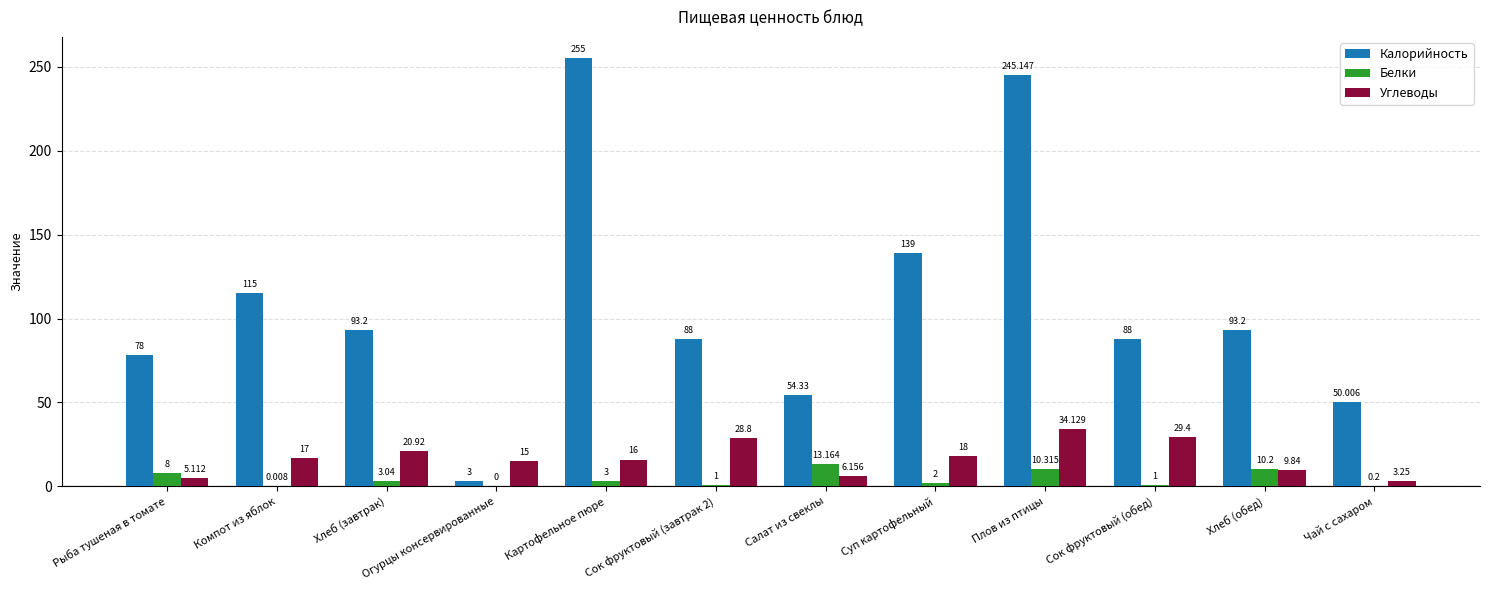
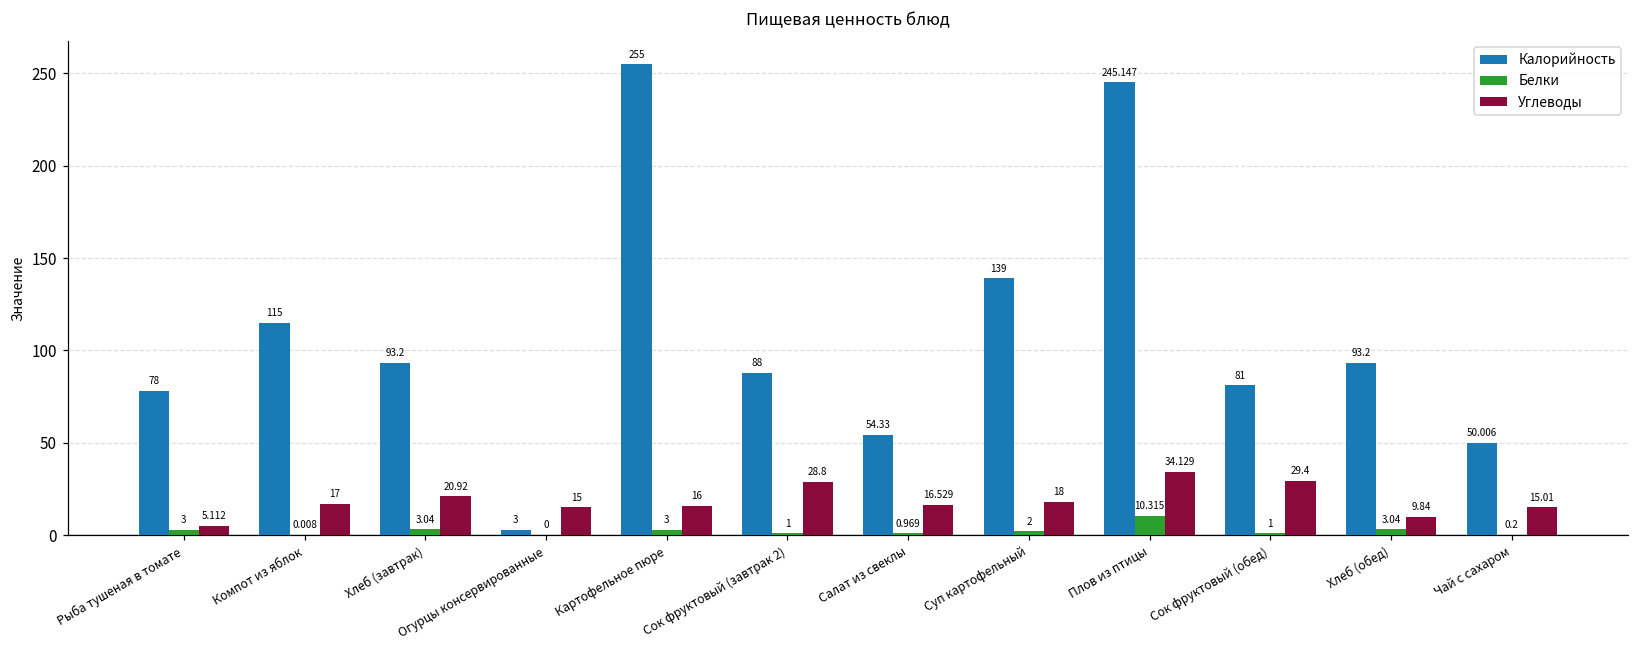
Белки, Рыба тушеная в томате: 8 -> 3
Белки, Салат из свеклы: 13.164 -> 0.969
Углеводы, Салат из свеклы: 6.156 -> 16.529
Калорийность, Сок фруктовый (обед): 88 -> 81
Белки, Хлеб (обед): 10.2 -> 3.04
Углеводы, Чай с сахаром: 3.25 -> 15.01
